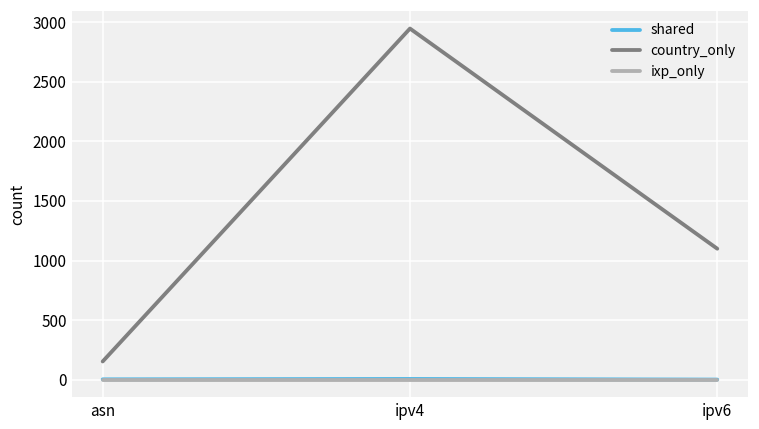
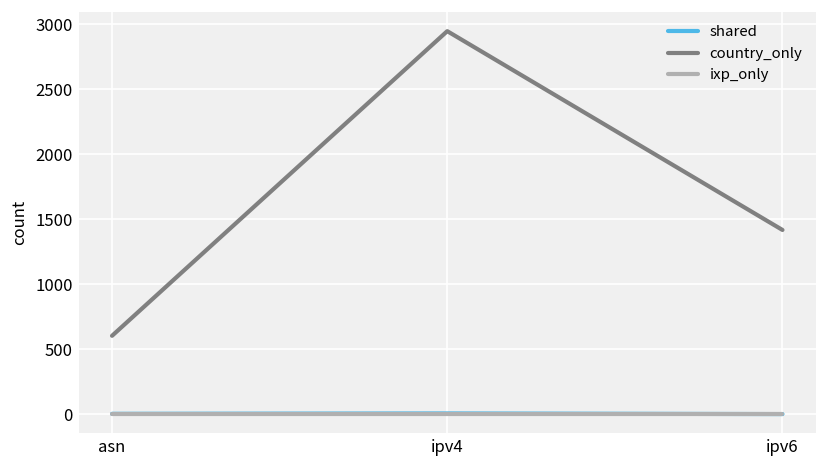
country_only, asn: 150 -> 600
country_only, ipv6: 1100 -> 1420
